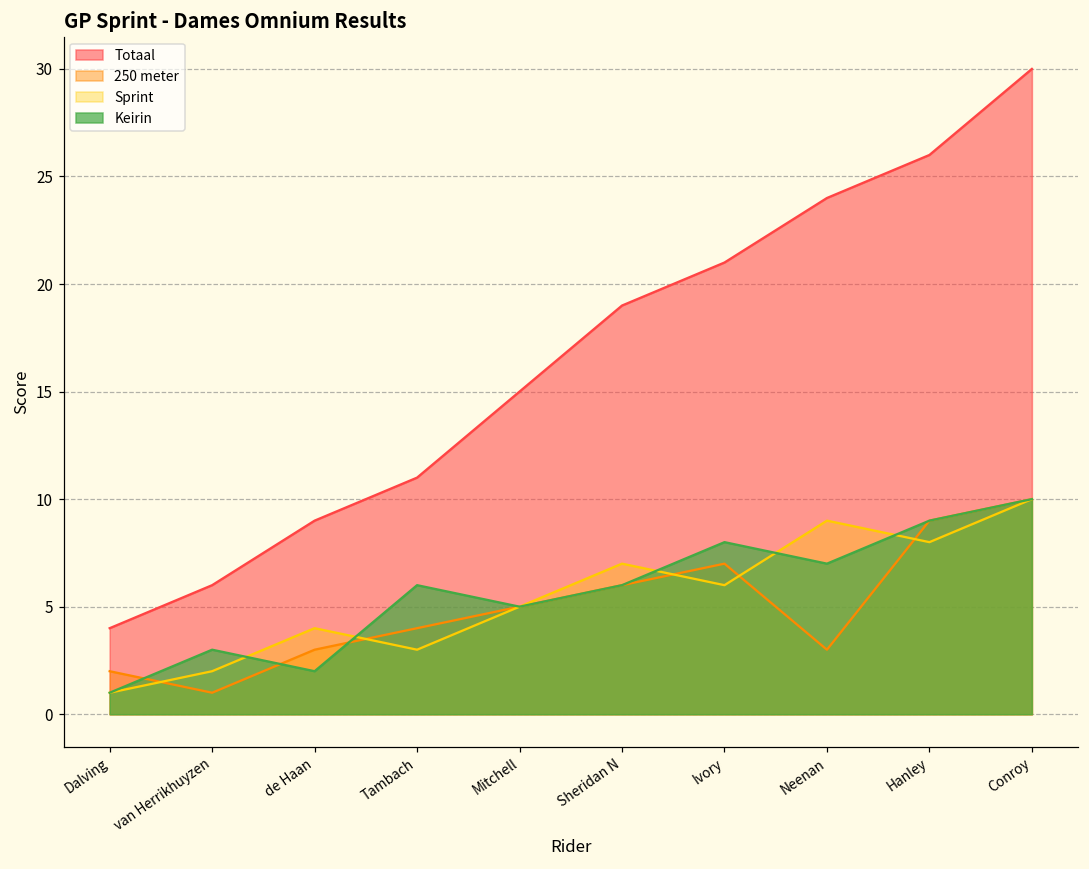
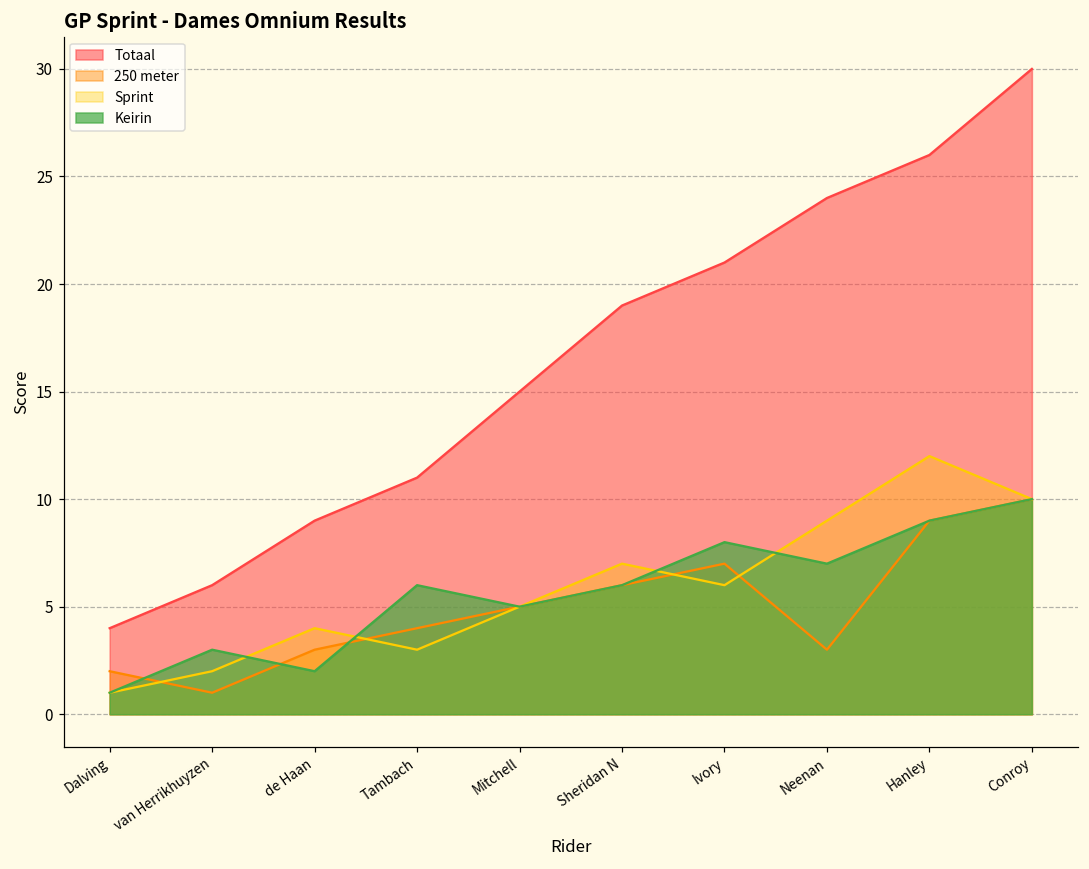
Sprint, Hanley: 8 -> 12
